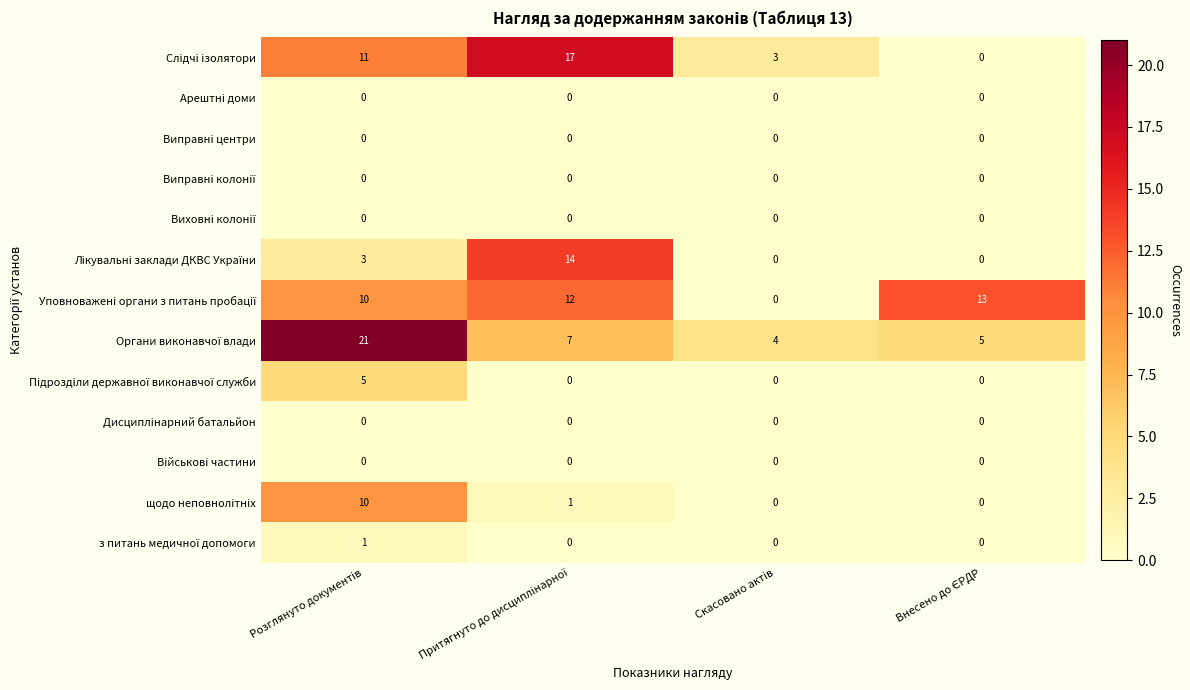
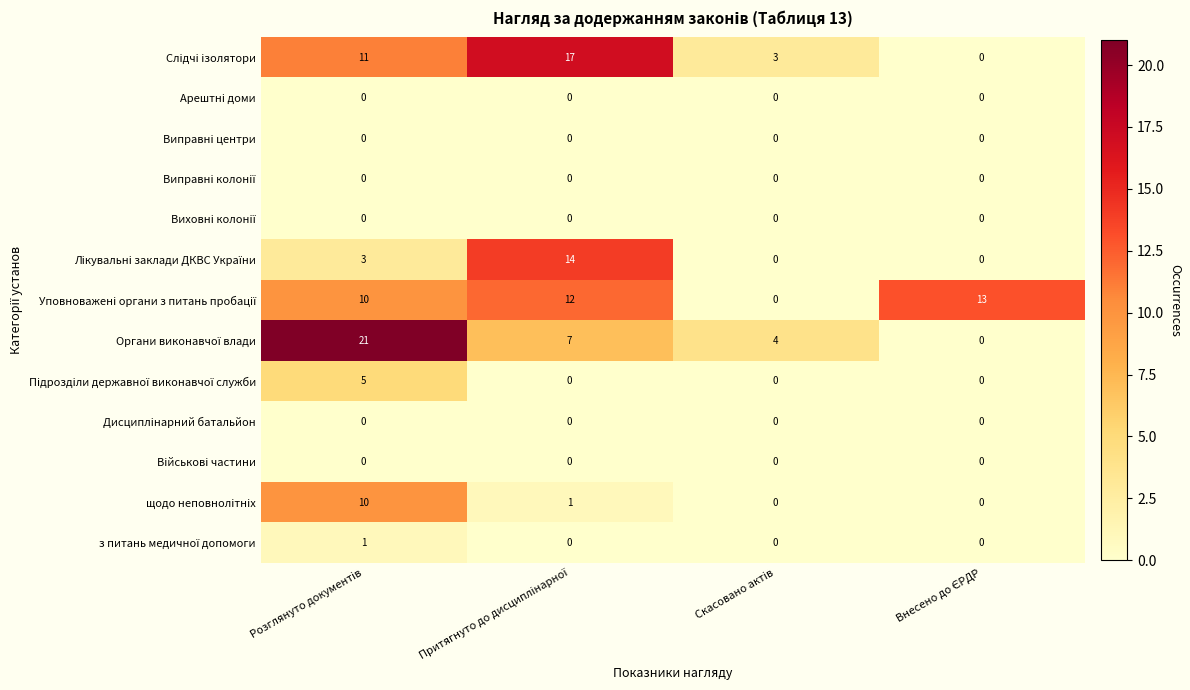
Органи виконавчої влади, Внесено до ЄРДР: 5 -> 0
